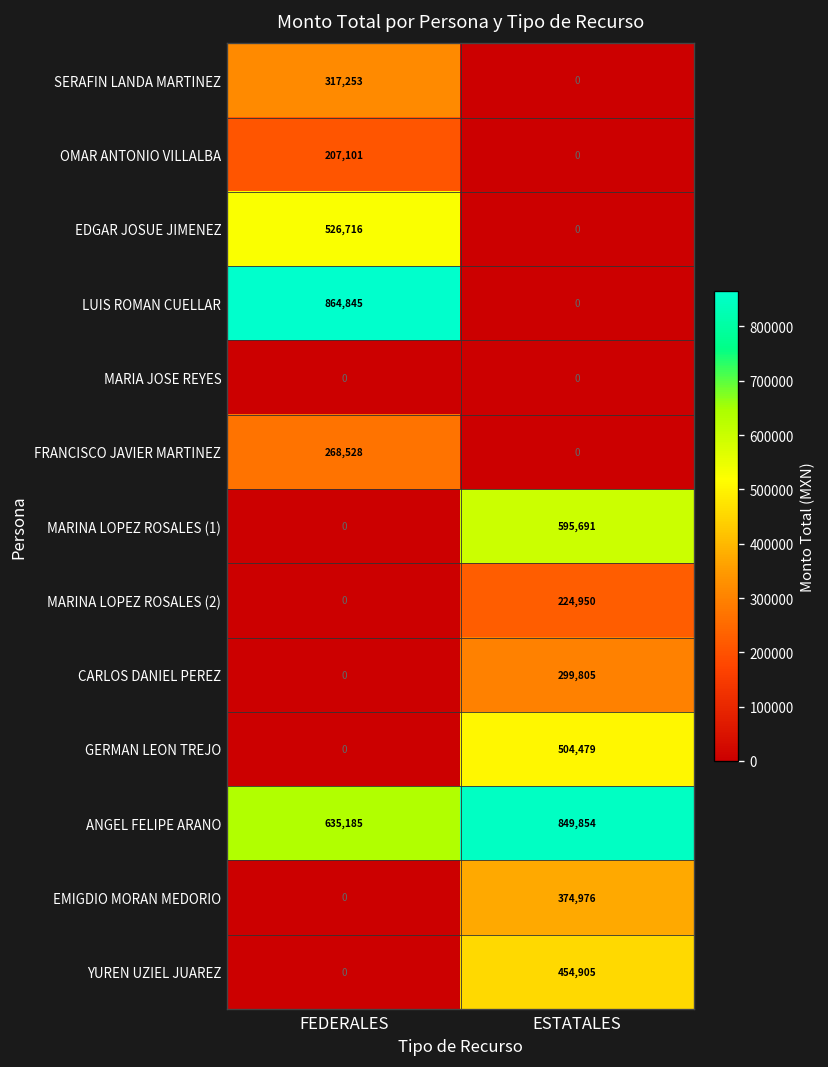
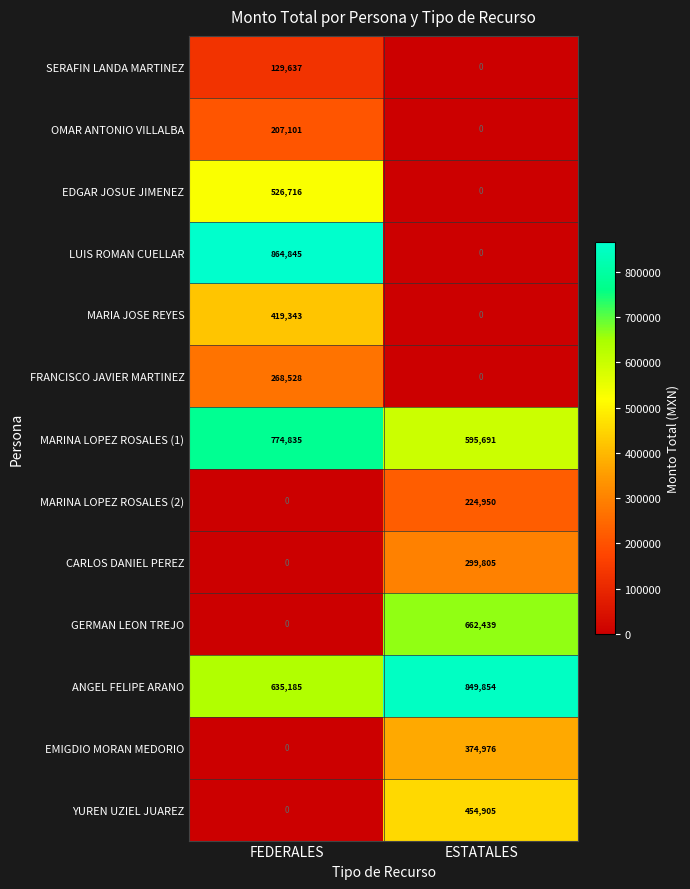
SERAFIN LANDA MARTINEZ, FEDERALES: 317,253 -> 129,637
MARIA JOSE REYES, FEDERALES: 0 -> 419,343
MARINA LOPEZ ROSALES (1), FEDERALES: 0 -> 774,835
GERMAN LEON TREJO, ESTATALES: 504,479 -> 662,439
